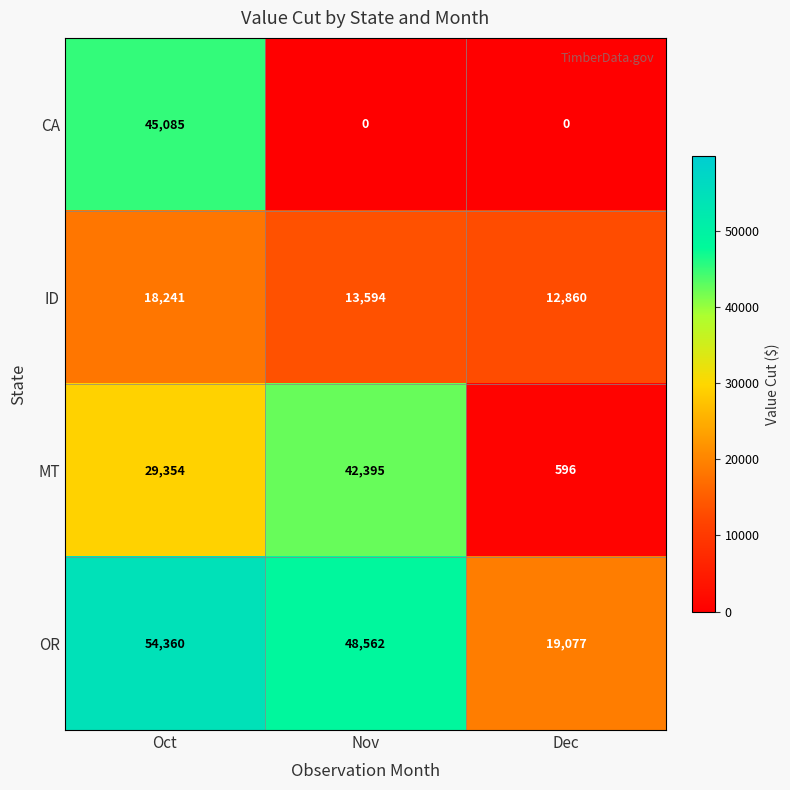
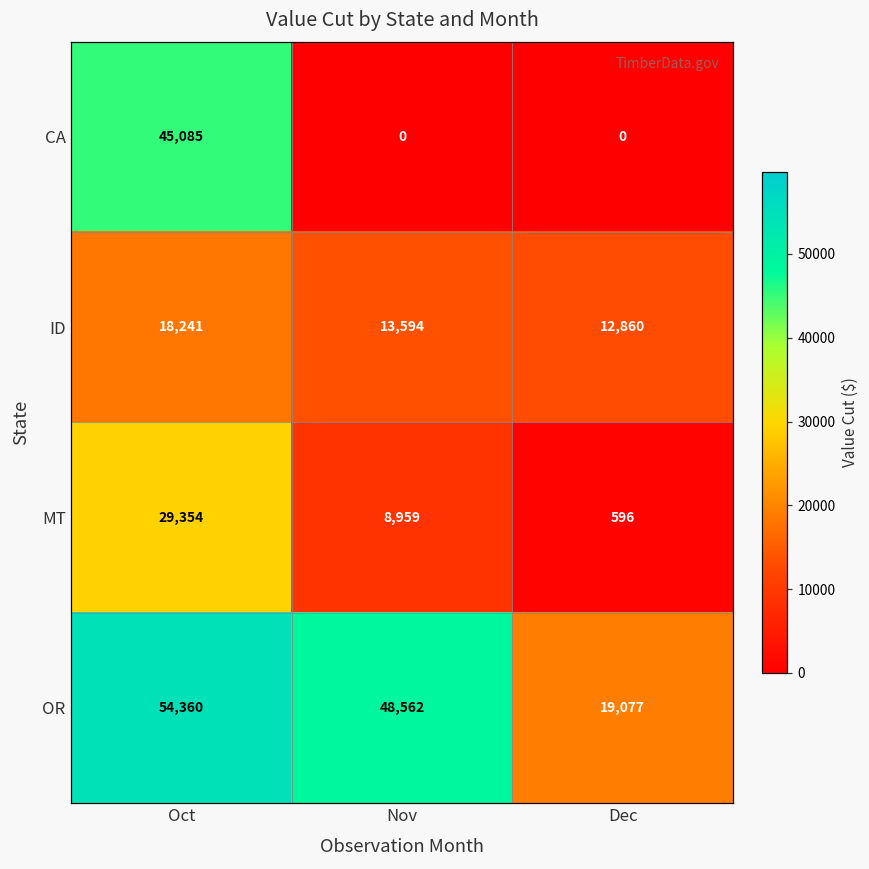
MT, Nov: 42,395 -> 8,959
